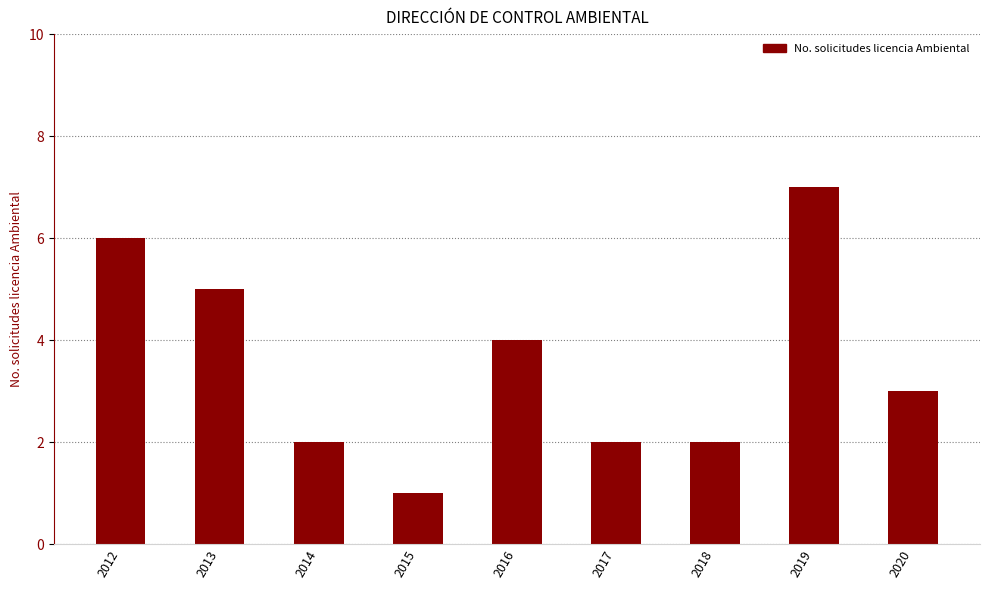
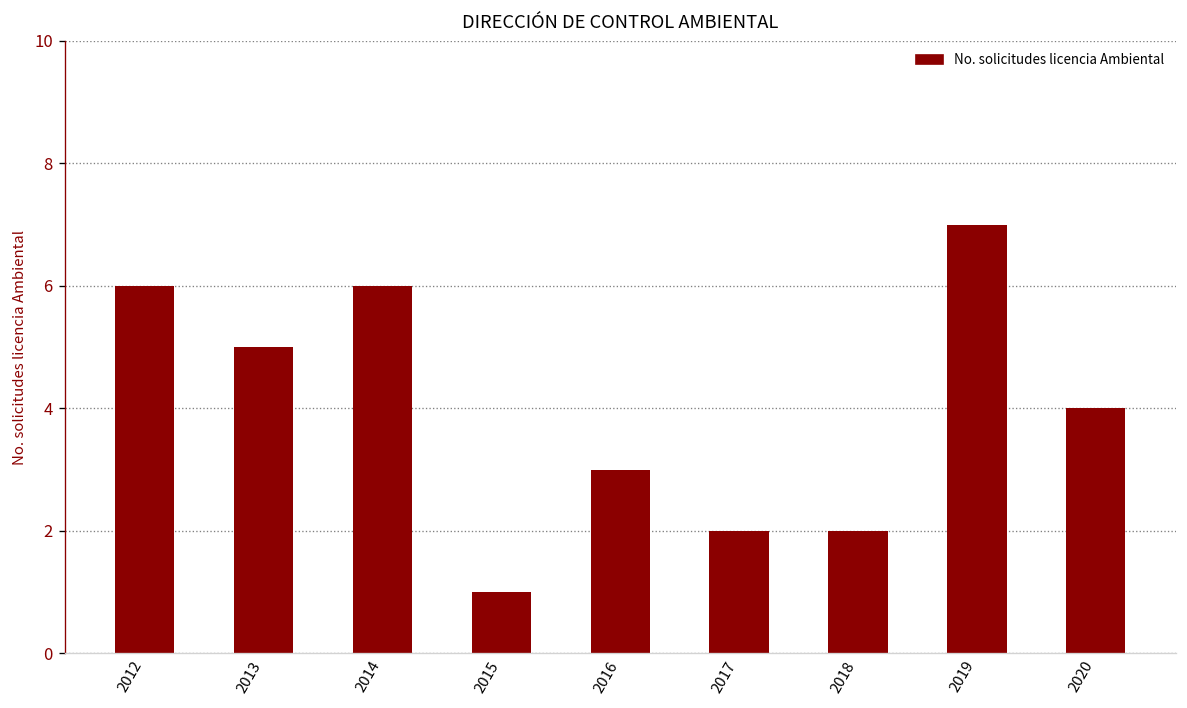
2014: 2 -> 6
2016: 4 -> 3
2020: 3 -> 4
